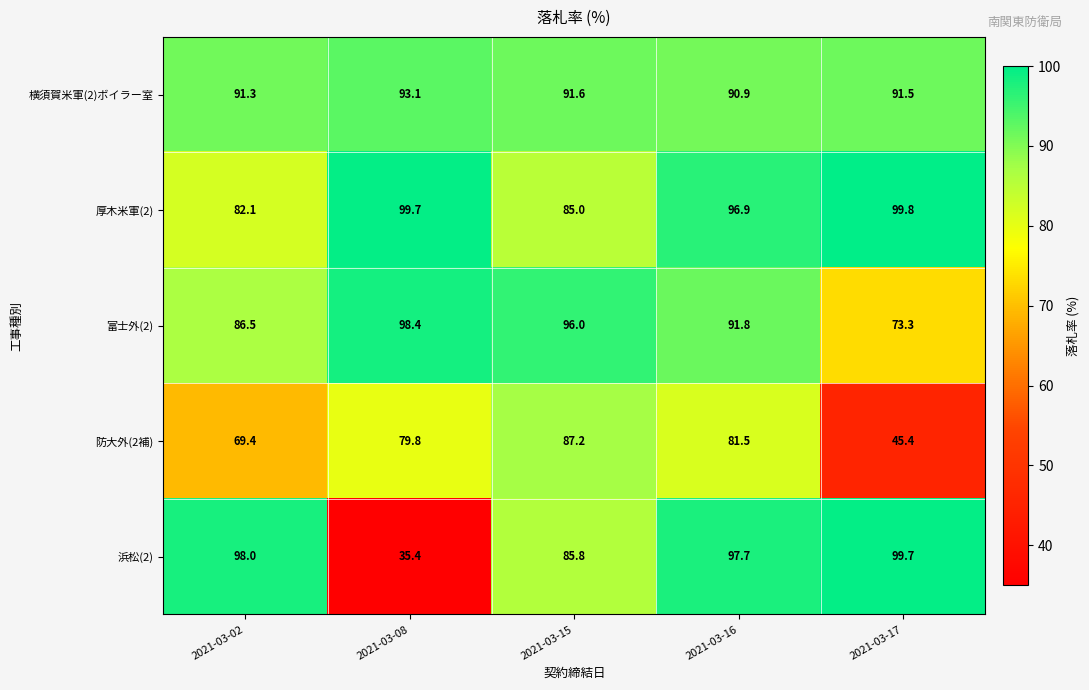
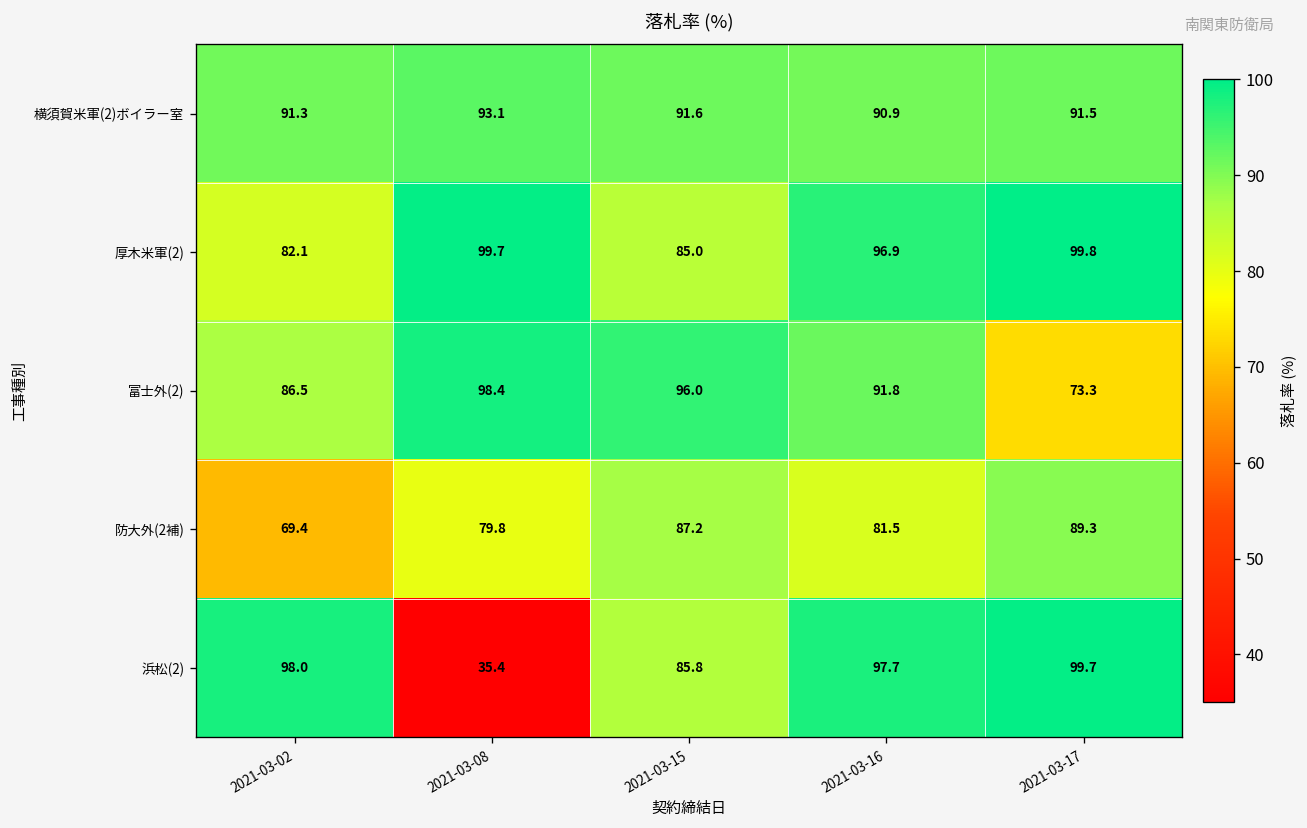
防大外(2補), 2021-03-17: 45.4 -> 89.3
